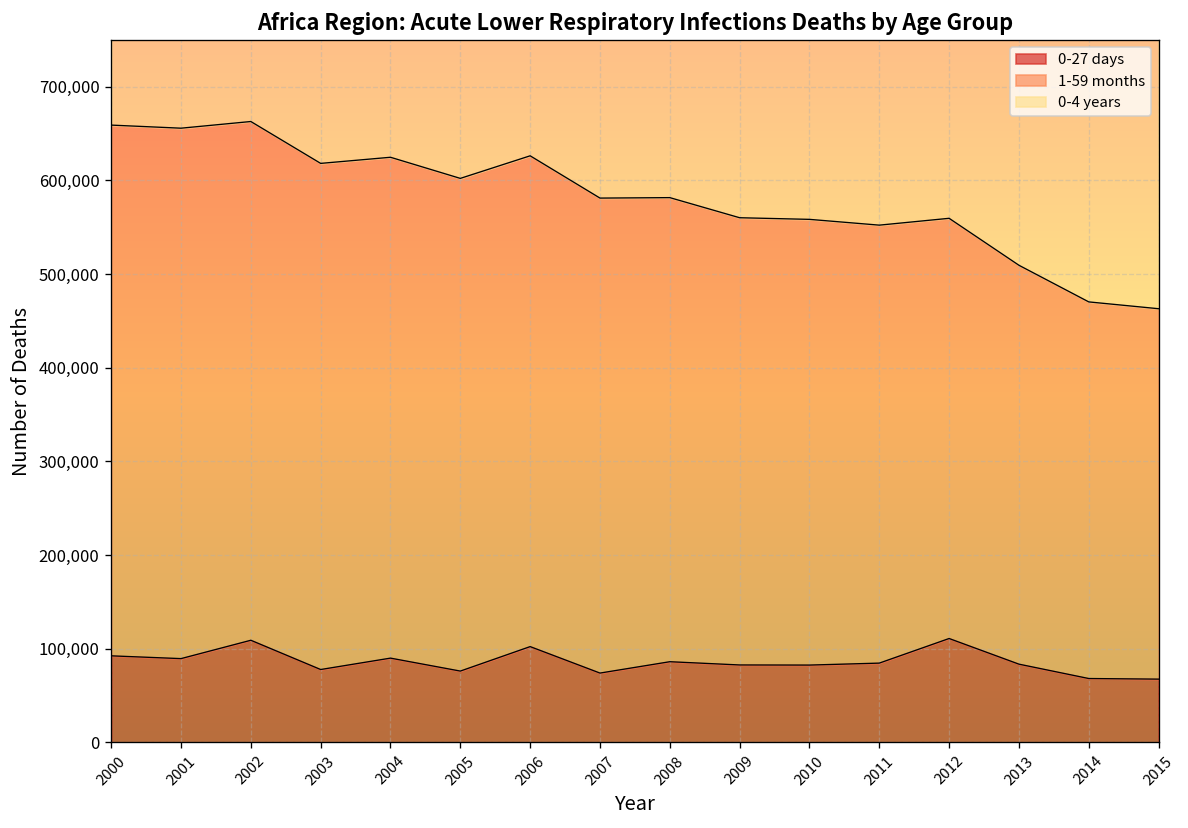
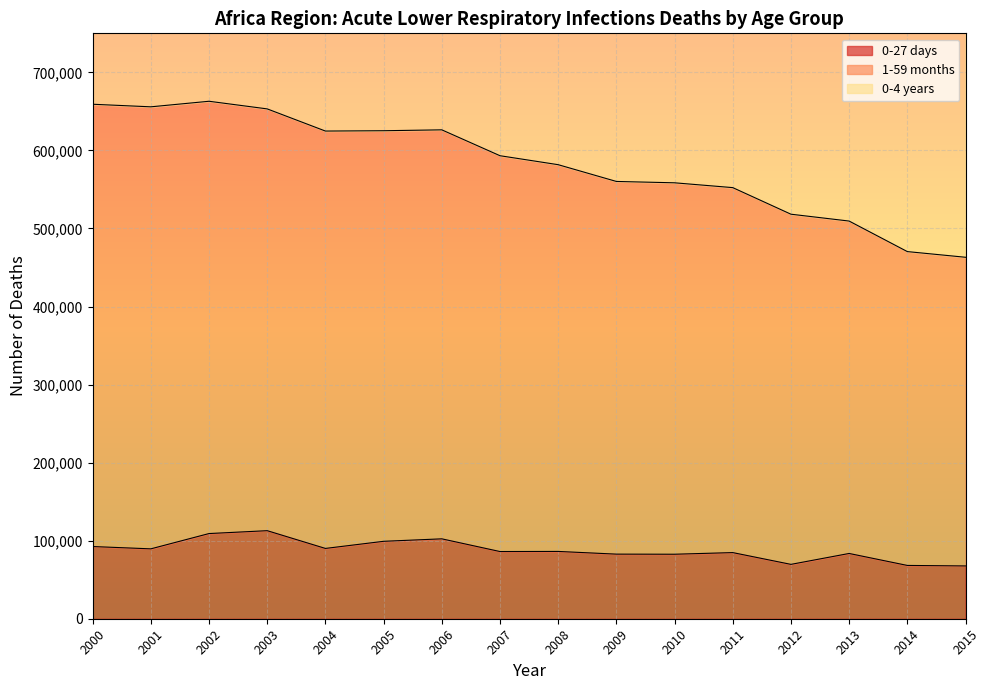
0-27 days, 2003: 80,000 -> 110,000
0-27 days, 2005: 80,000 -> 100,000
0-27 days, 2007: 70,000 -> 90,000
0-27 days, 2012: 110,000 -> 70,000
